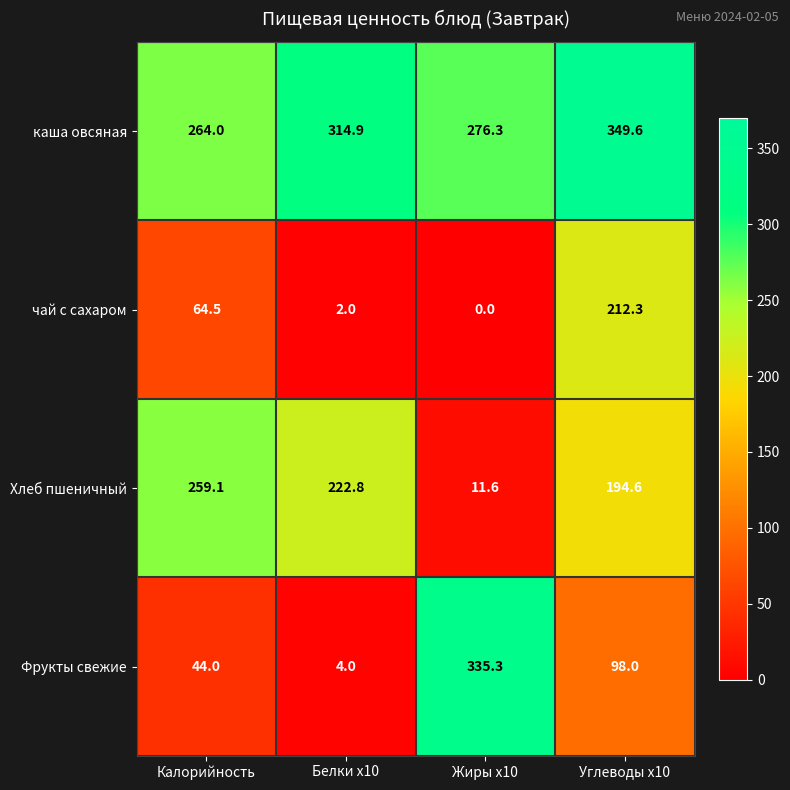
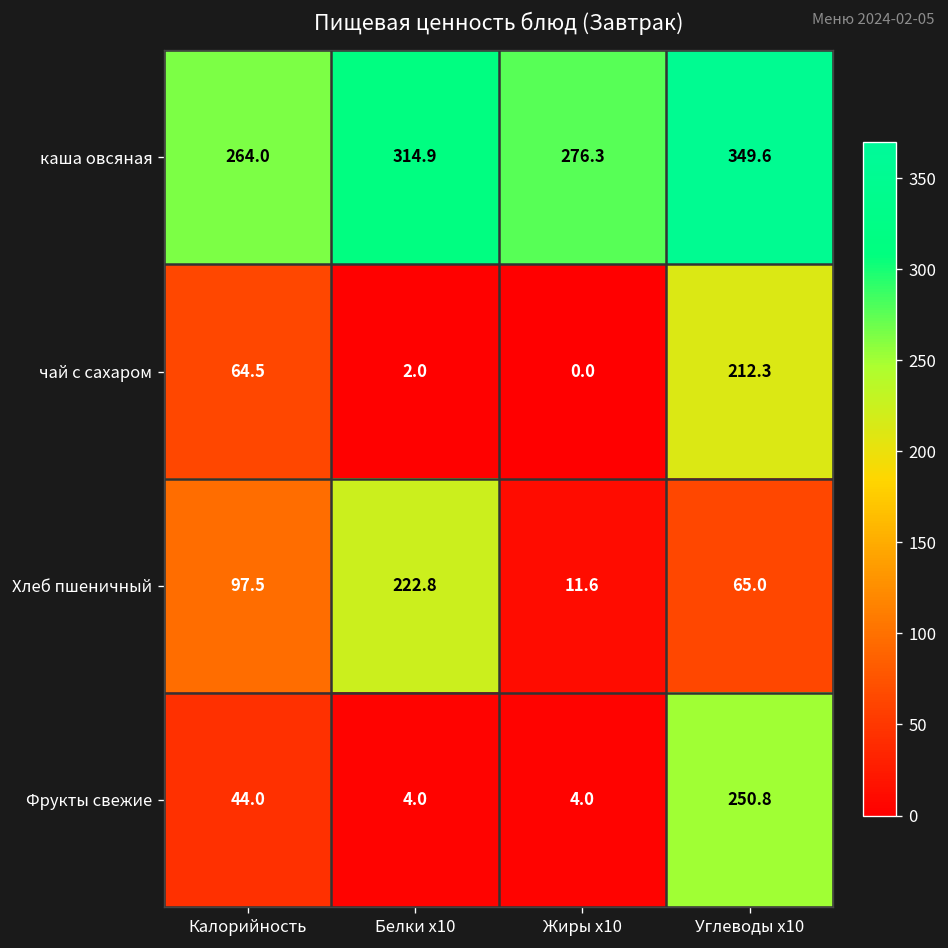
Хлеб пшеничный, Калорийность: 259.1 -> 97.5
Хлеб пшеничный, Углеводы x10: 194.6 -> 65.0
Фрукты свежие, Жиры x10: 335.3 -> 4.0
Фрукты свежие, Углеводы x10: 98.0 -> 250.8
